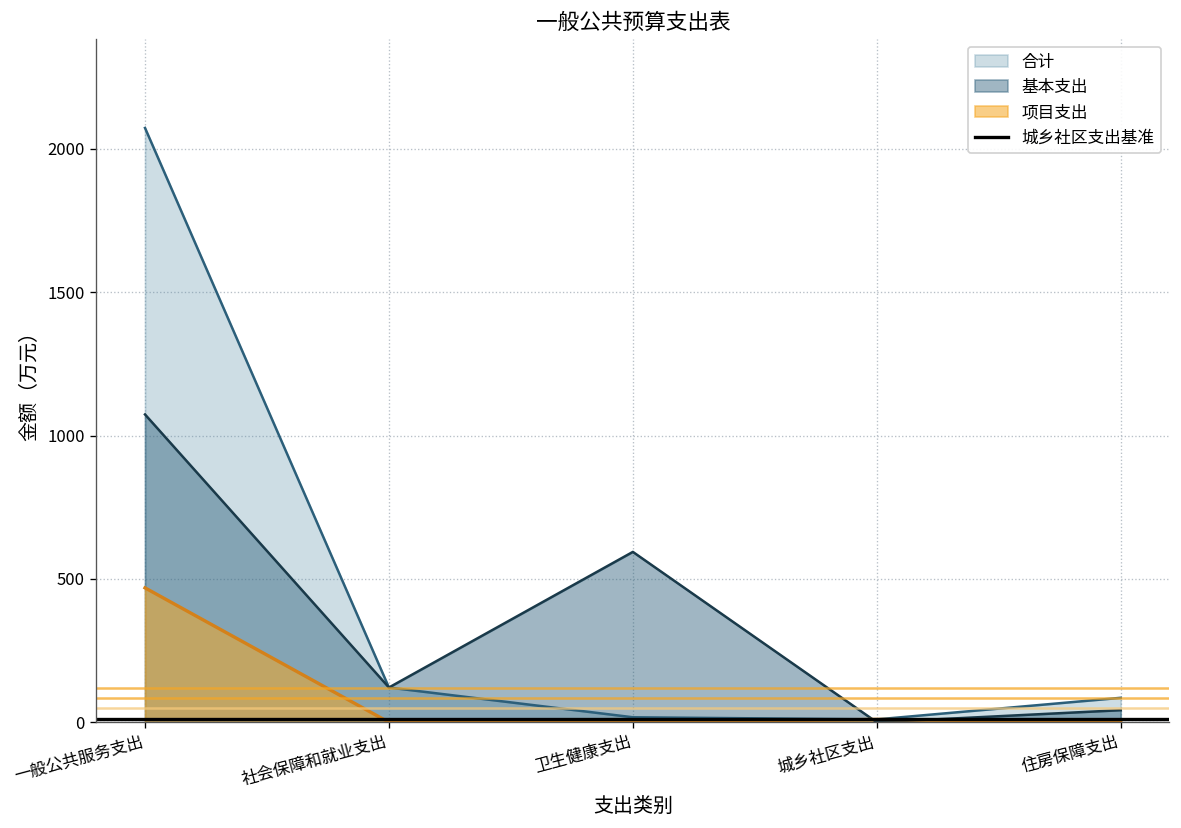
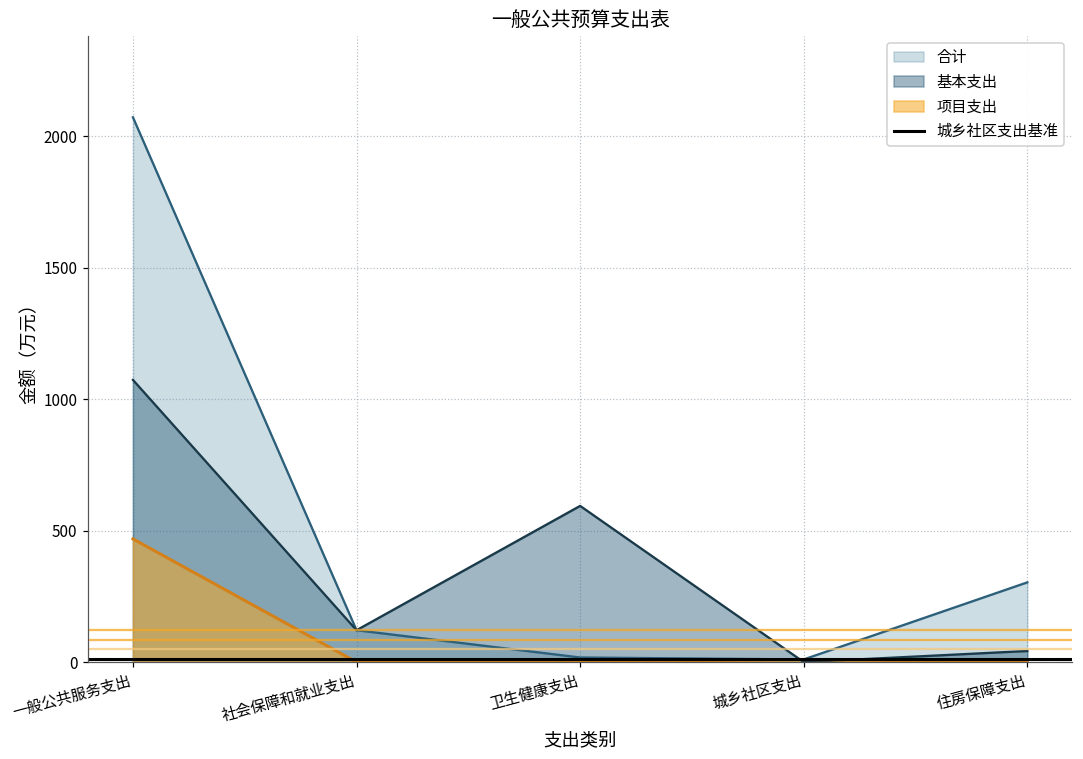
合计, 住房保障支出: 90 -> 300
